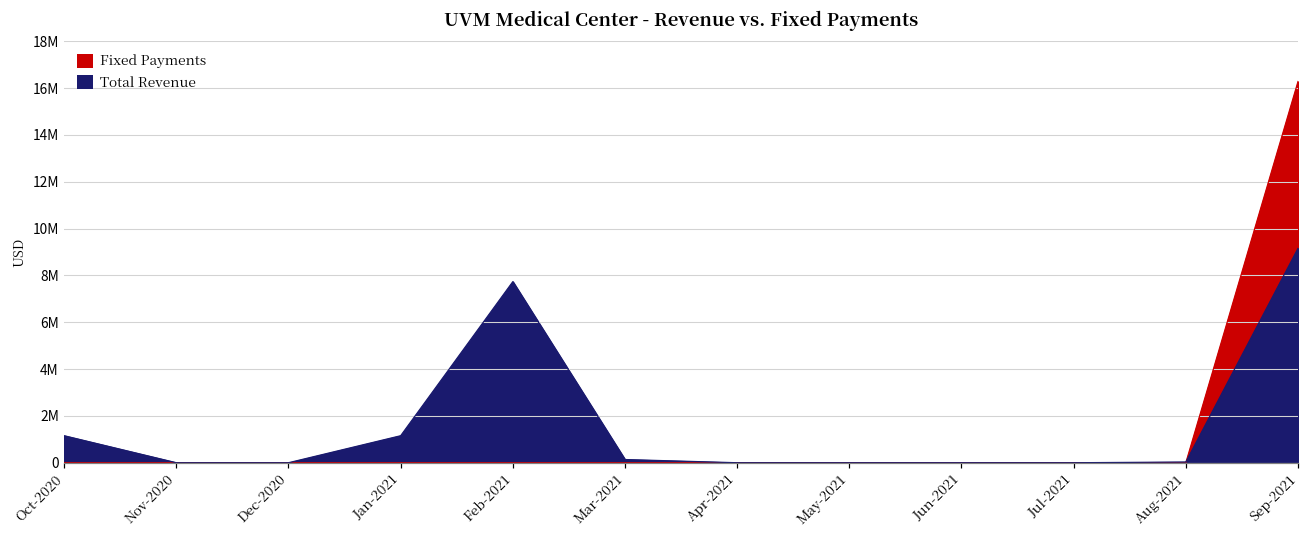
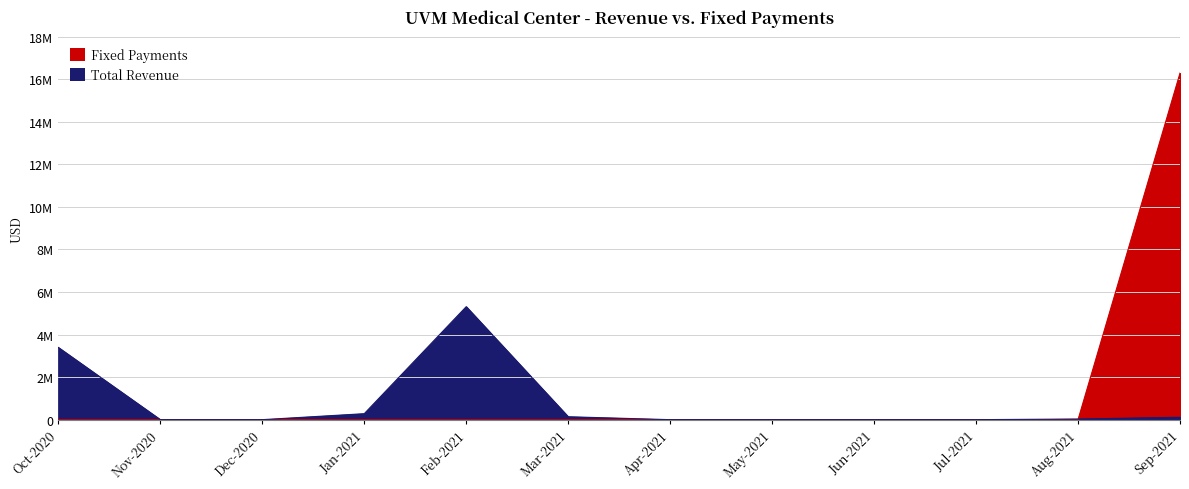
Total Revenue, Oct-2020: 1200000 -> 3400000
Total Revenue, Jan-2021: 1200000 -> 300000
Total Revenue, Feb-2021: 7700000 -> 5300000
Total Revenue, Sep-2021: 9200000 -> 100000
